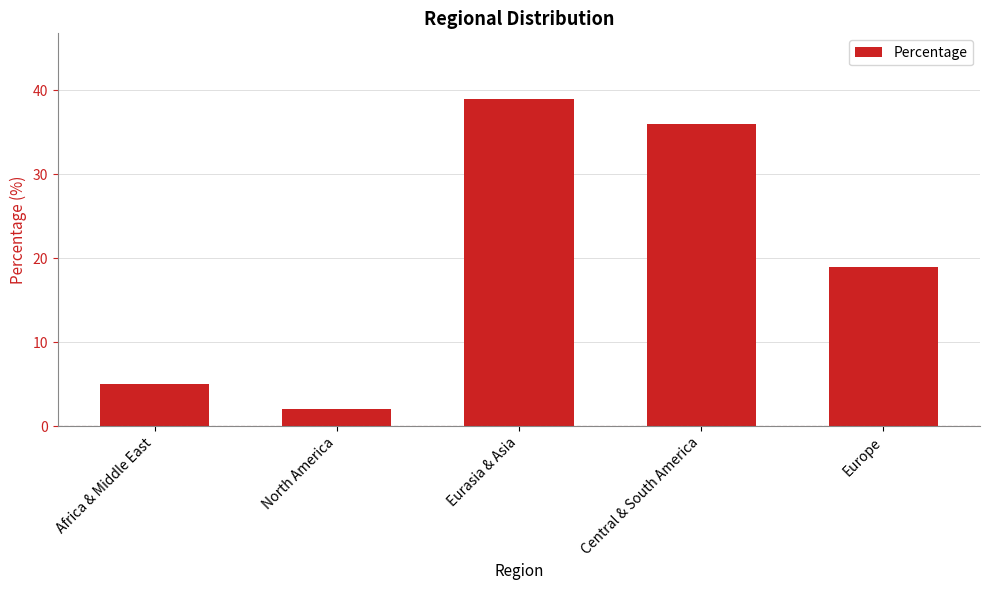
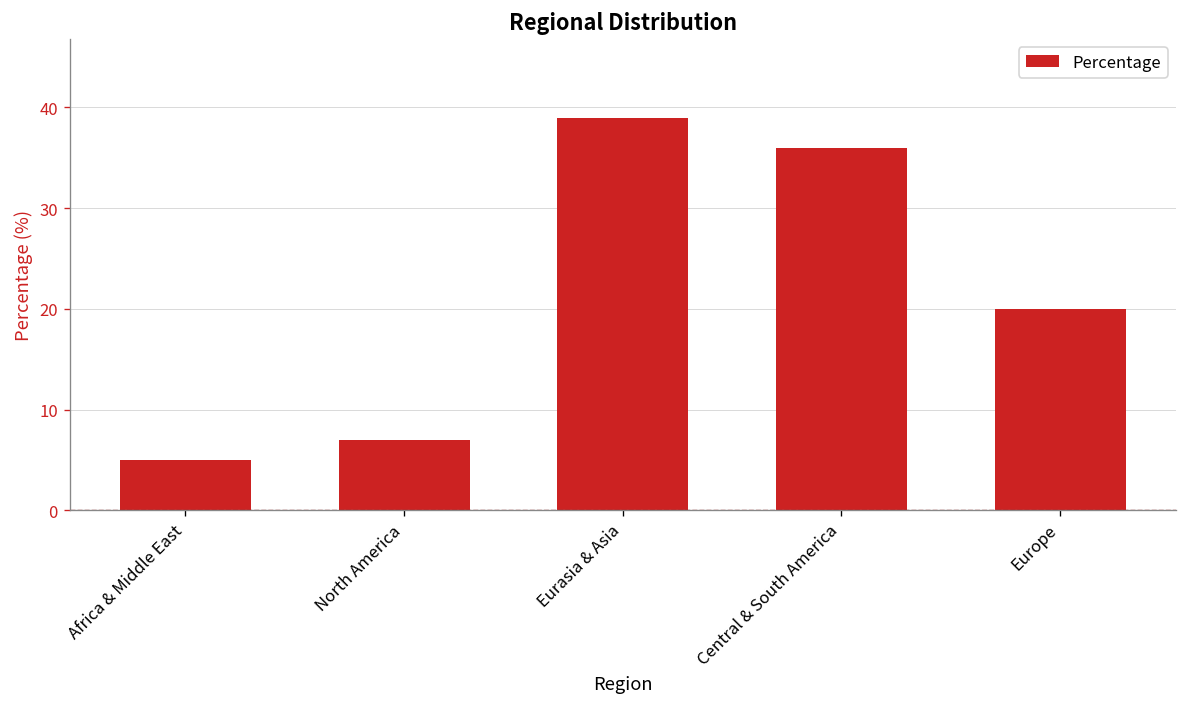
North America: 2 -> 7
Europe: 19 -> 20
